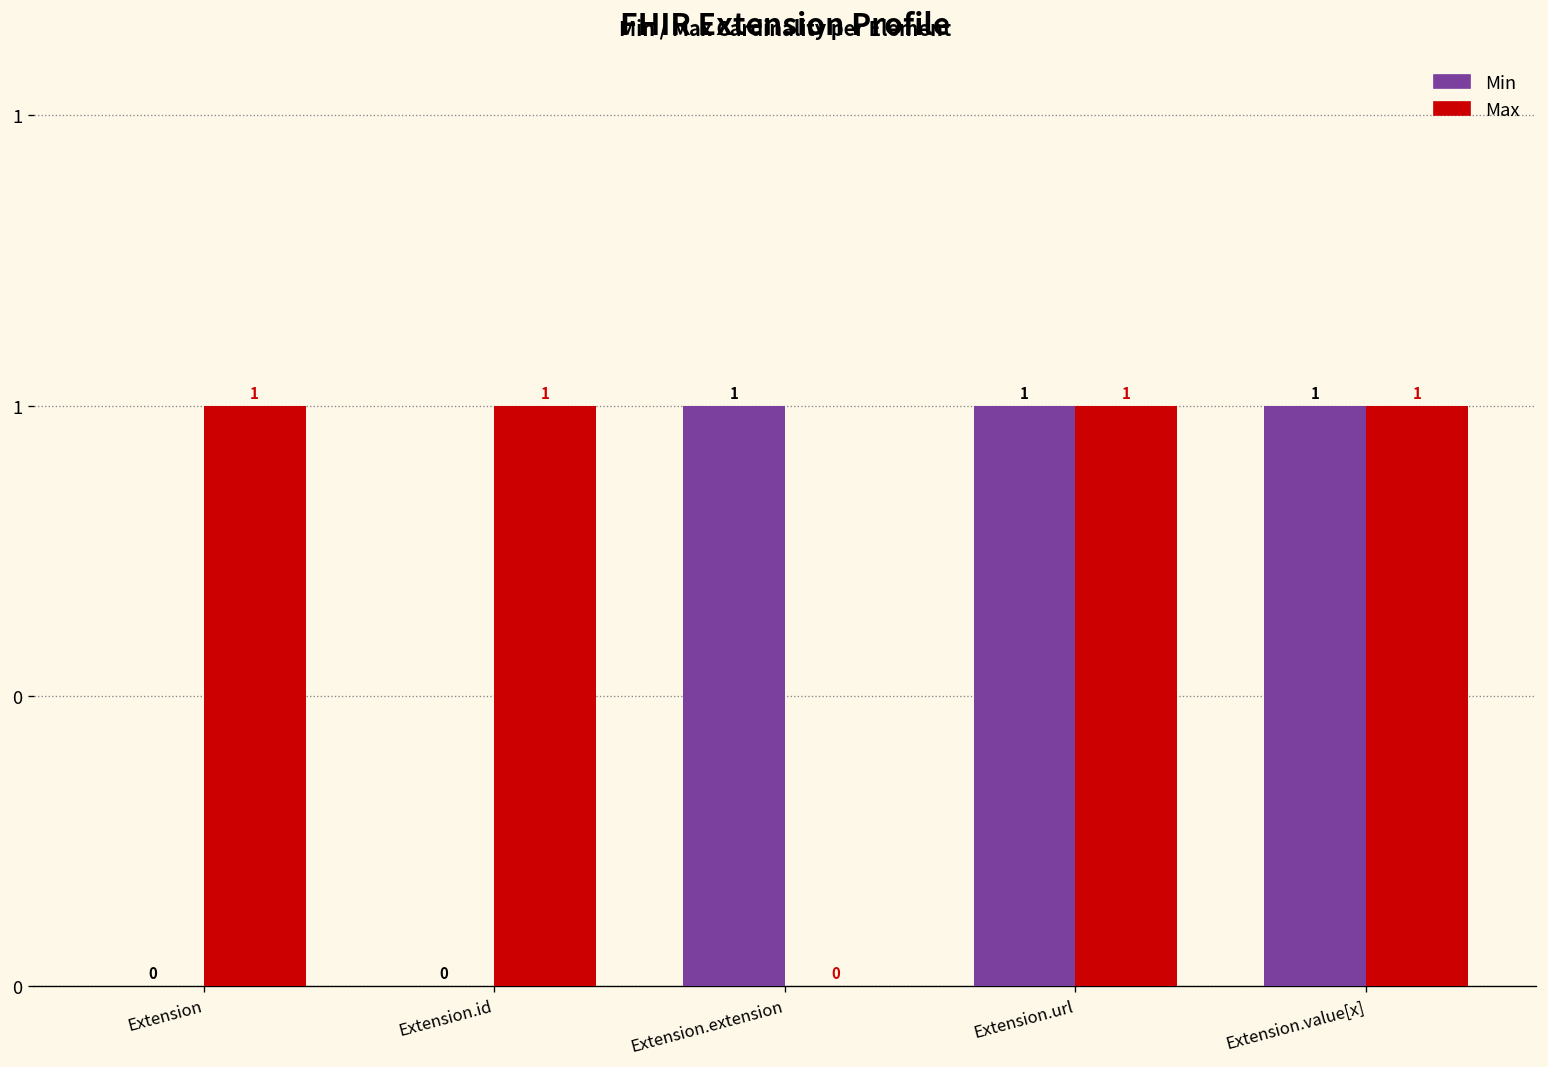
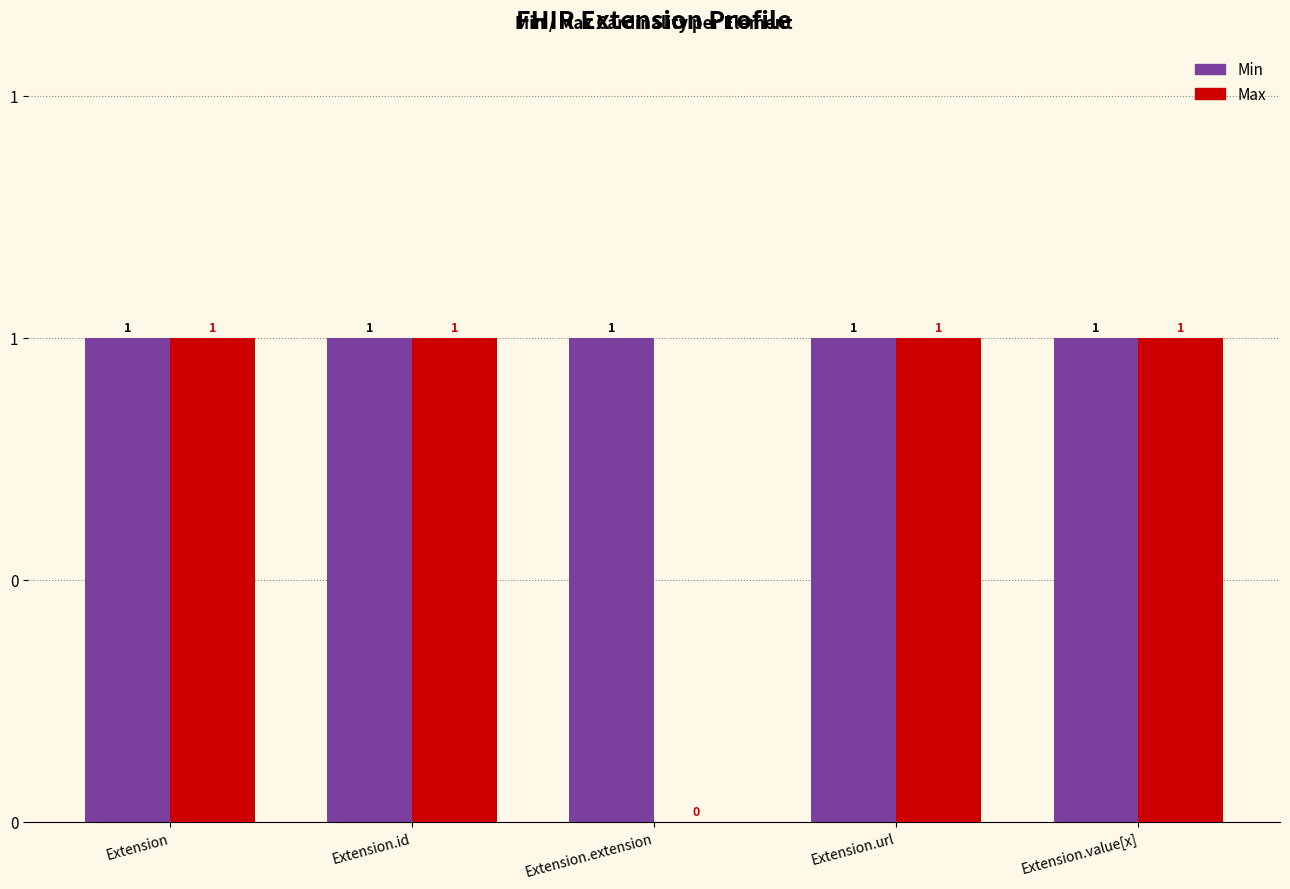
Min, Extension: 0 -> 1
Min, Extension.id: 0 -> 1
